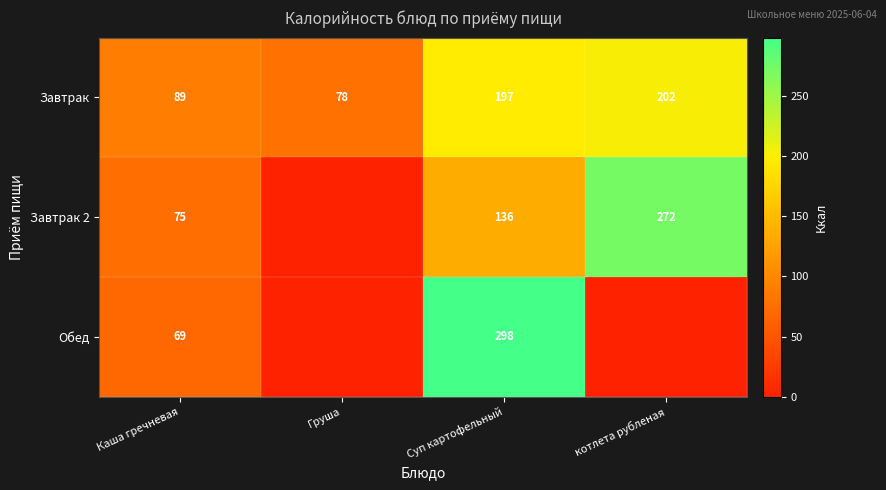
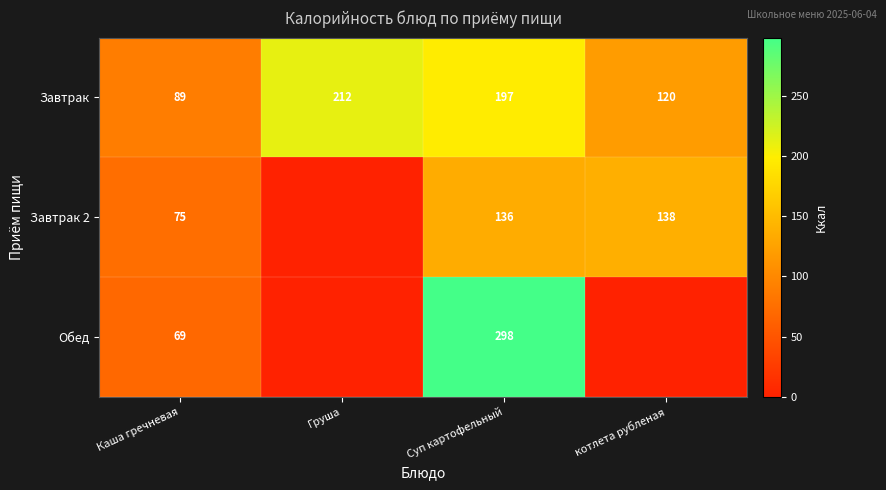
Завтрак, Груша: 78 -> 212
Завтрак, котлета рубленая: 202 -> 120
Завтрак 2, котлета рубленая: 272 -> 138
